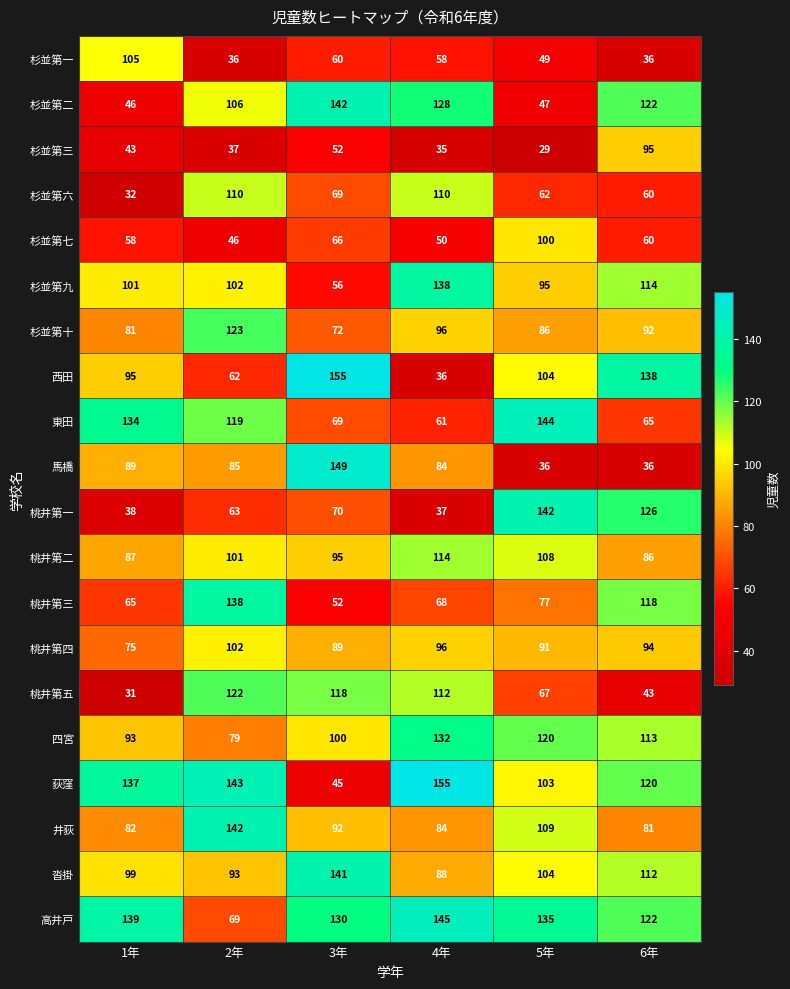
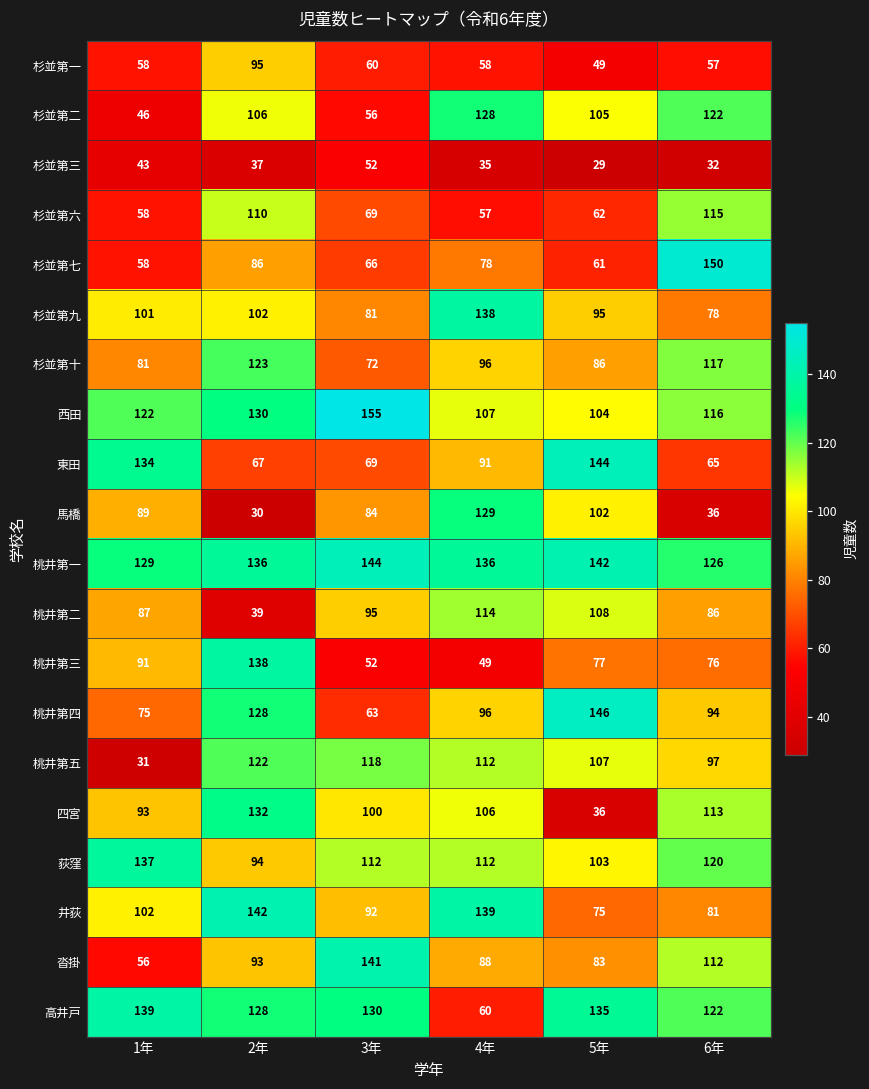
杉並第一, 1年: 105 -> 58
杉並第一, 2年: 36 -> 95
杉並第一, 6年: 36 -> 57
杉並第二, 3年: 142 -> 56
杉並第二, 5年: 47 -> 105
杉並第三, 6年: 95 -> 32
杉並第六, 1年: 32 -> 58
杉並第六, 4年: 110 -> 57
杉並第六, 6年: 60 -> 115
杉並第七, 2年: 46 -> 86
杉並第七, 4年: 50 -> 78
杉並第七, 5年: 100 -> 61
杉並第七, 6年: 60 -> 150
杉並第九, 3年: 56 -> 81
杉並第九, 6年: 114 -> 78
杉並第十, 6年: 92 -> 117
西田, 1年: 95 -> 122
西田, 2年: 62 -> 130
西田, 4年: 36 -> 107
西田, 6年: 138 -> 116
東田, 2年: 119 -> 67
東田, 4年: 61 -> 91
馬橋, 2年: 85 -> 30
馬橋, 3年: 149 -> 84
馬橋, 4年: 84 -> 129
馬橋, 5年: 36 -> 102
桃井第一, 1年: 38 -> 129
桃井第一, 2年: 63 -> 136
桃井第一, 3年: 70 -> 144
桃井第一, 4年: 37 -> 136
桃井第二, 2年: 101 -> 39
桃井第三, 1年: 65 -> 91
桃井第三, 4年: 68 -> 49
桃井第三, 6年: 118 -> 76
桃井第四, 2年: 102 -> 128
桃井第四, 3年: 89 -> 63
桃井第四, 5年: 91 -> 146
桃井第五, 5年: 67 -> 107
桃井第五, 6年: 43 -> 97
四宮, 2年: 79 -> 132
四宮, 4年: 132 -> 106
四宮, 5年: 120 -> 36
荻窪, 2年: 143 -> 94
荻窪, 3年: 45 -> 112
荻窪, 4年: 155 -> 112
井荻, 1年: 82 -> 102
井荻, 4年: 84 -> 139
井荻, 5年: 109 -> 75
沓掛, 1年: 99 -> 56
沓掛, 5年: 104 -> 83
高井戸, 2年: 69 -> 128
高井戸, 4年: 145 -> 60
